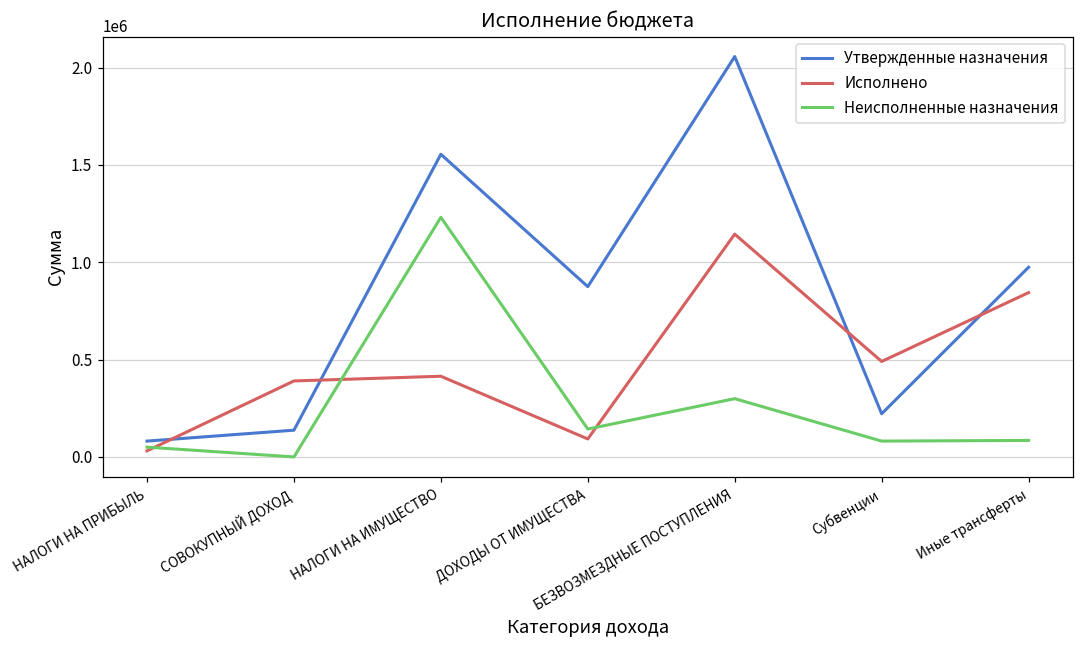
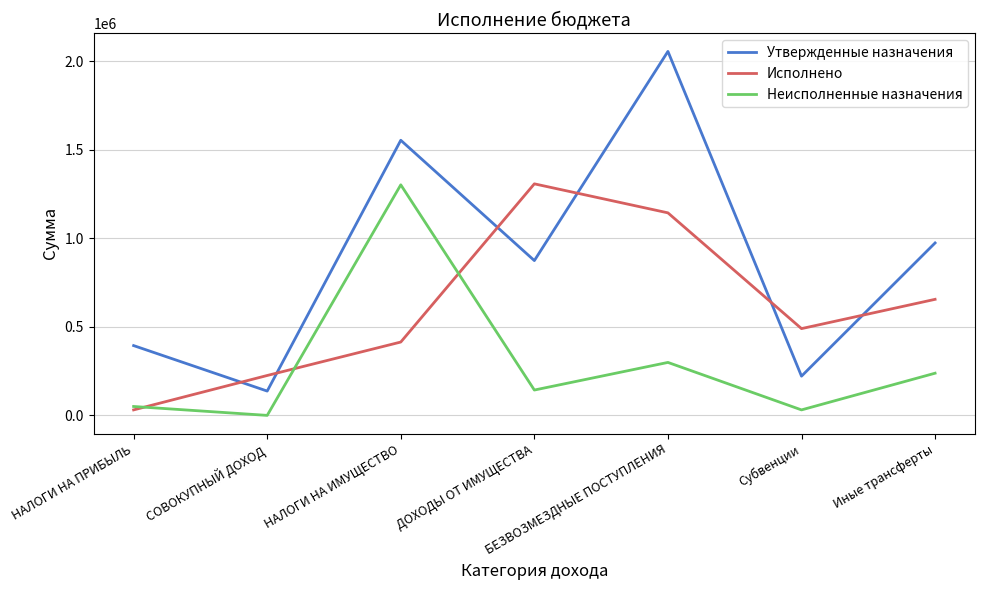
Утвержденные назначения, НАЛОГИ НА ПРИБЫЛЬ: 80000 -> 390000
Исполнено, СОВОКУПНЫЙ ДОХОД: 390000 -> 230000
Неисполненные назначения, НАЛОГИ НА ИМУЩЕСТВО: 1230000 -> 1300000
Исполнено, ДОХОДЫ ОТ ИМУЩЕСТВА: 90000 -> 1310000
Неисполненные назначения, Субвенции: 80000 -> 30000
Исполнено, Иные трансферты: 840000 -> 660000
Неисполненные назначения, Иные трансферты: 80000 -> 240000
